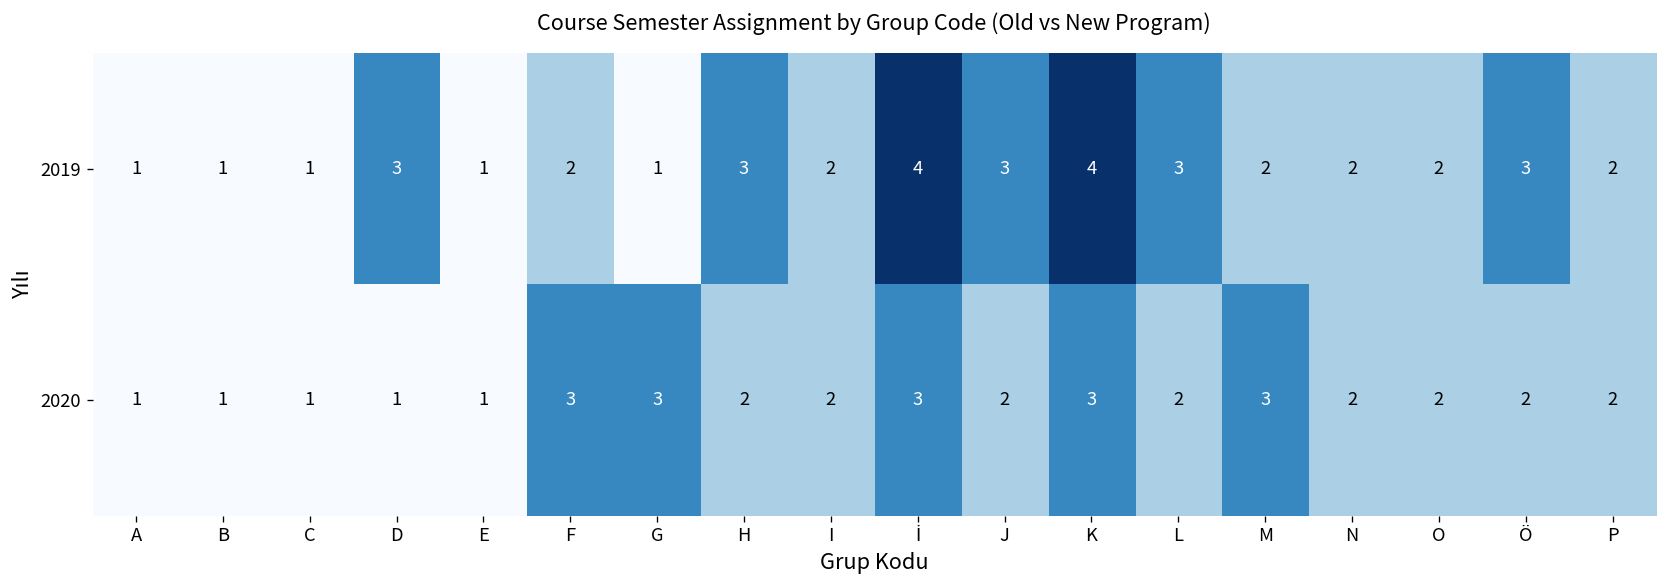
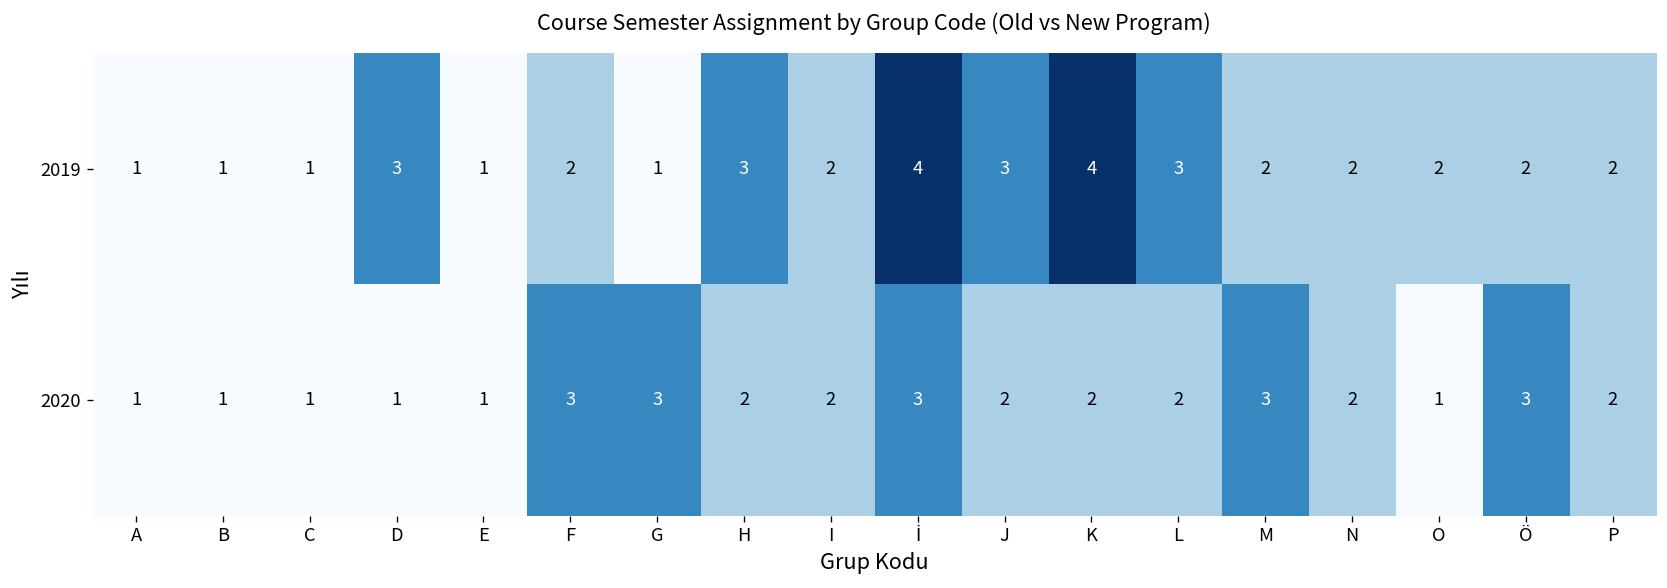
2019, Ö: 3 -> 2
2020, K: 3 -> 2
2020, O: 2 -> 1
2020, Ö: 2 -> 3
